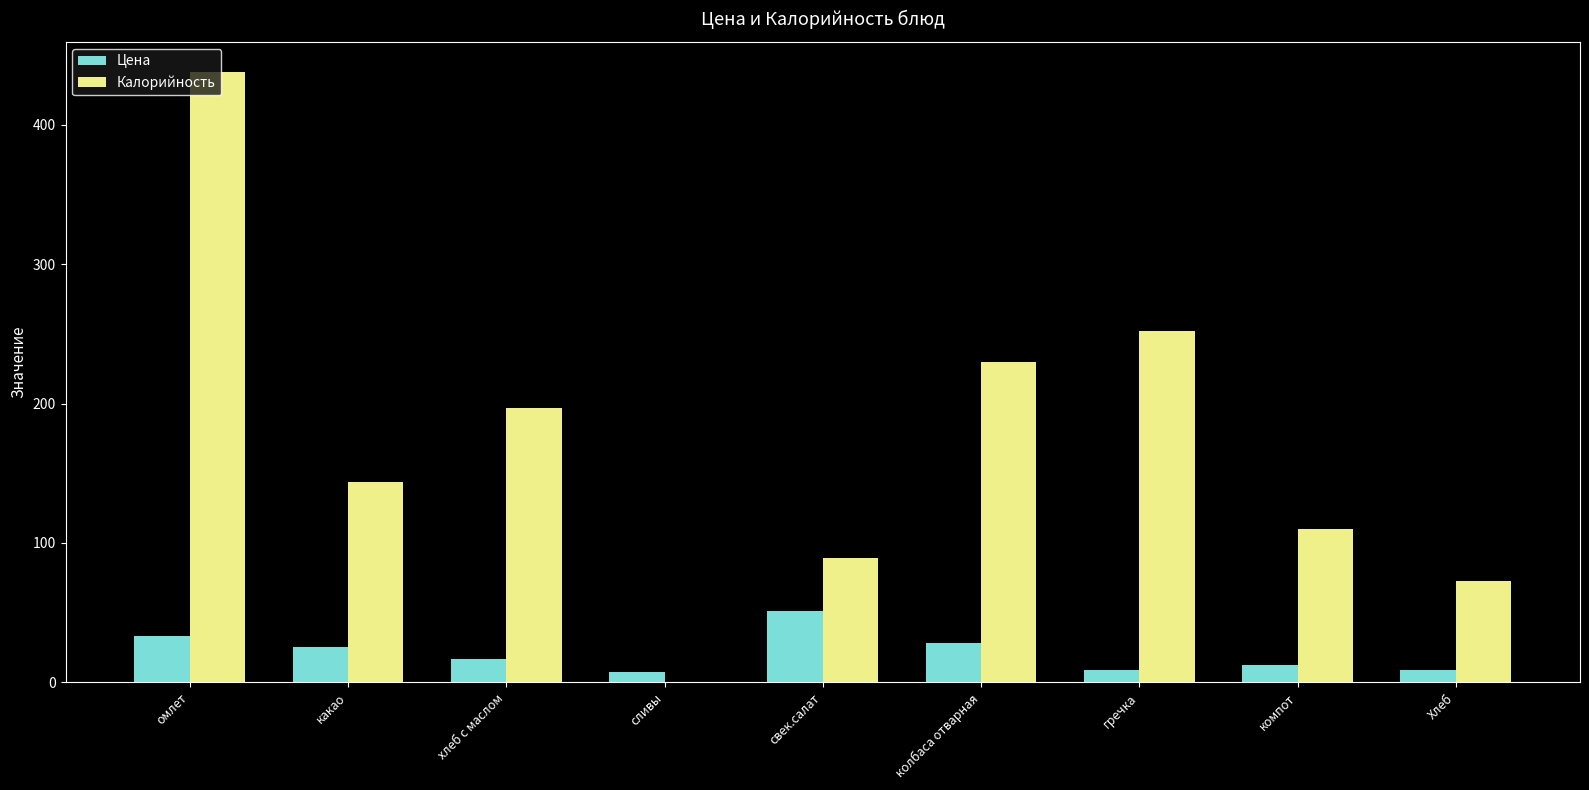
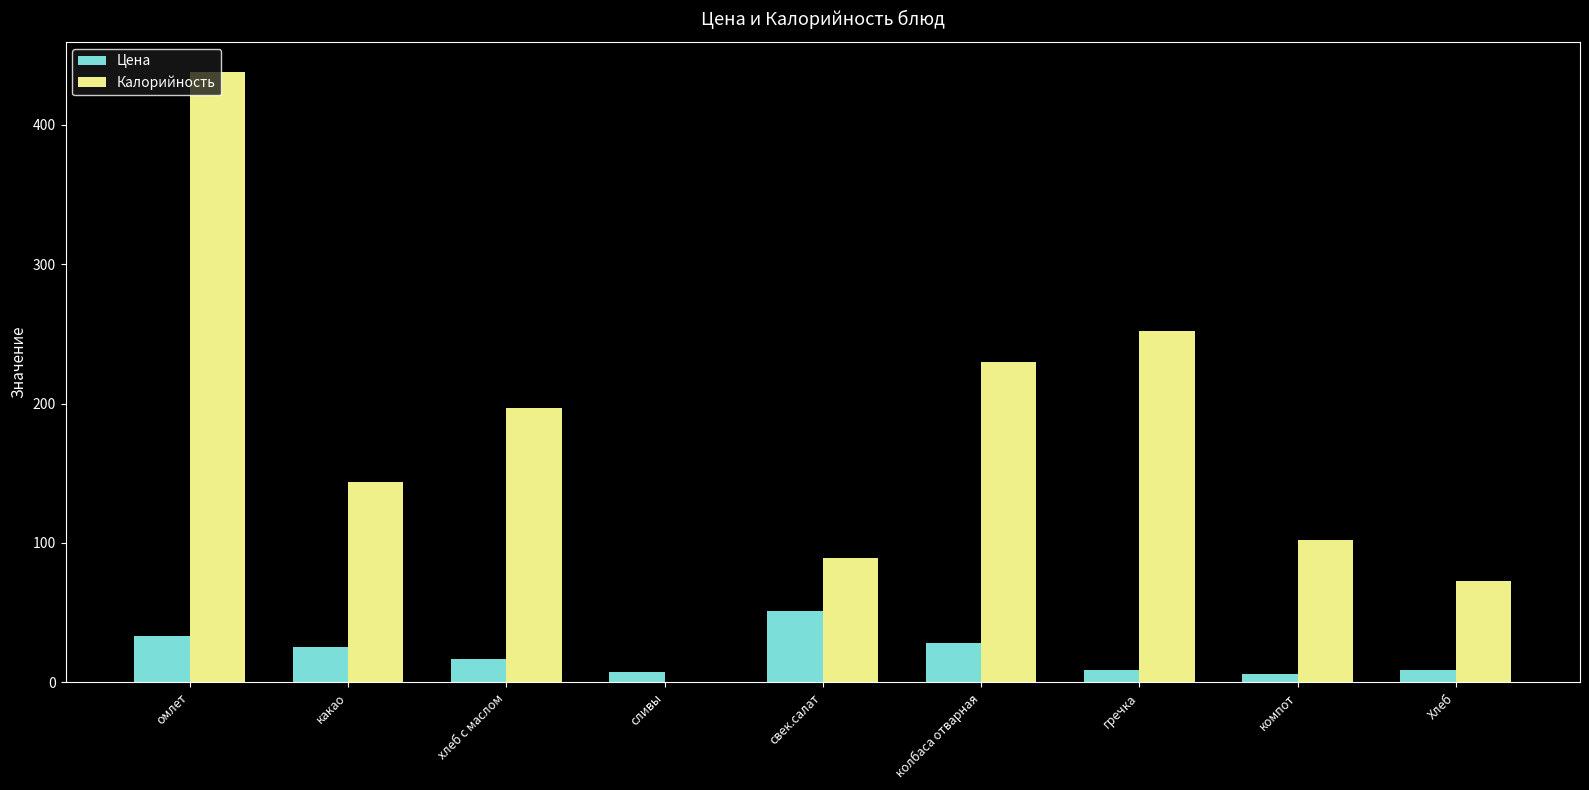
Цена, компот: 13 -> 6
Калорийность, компот: 110 -> 102
